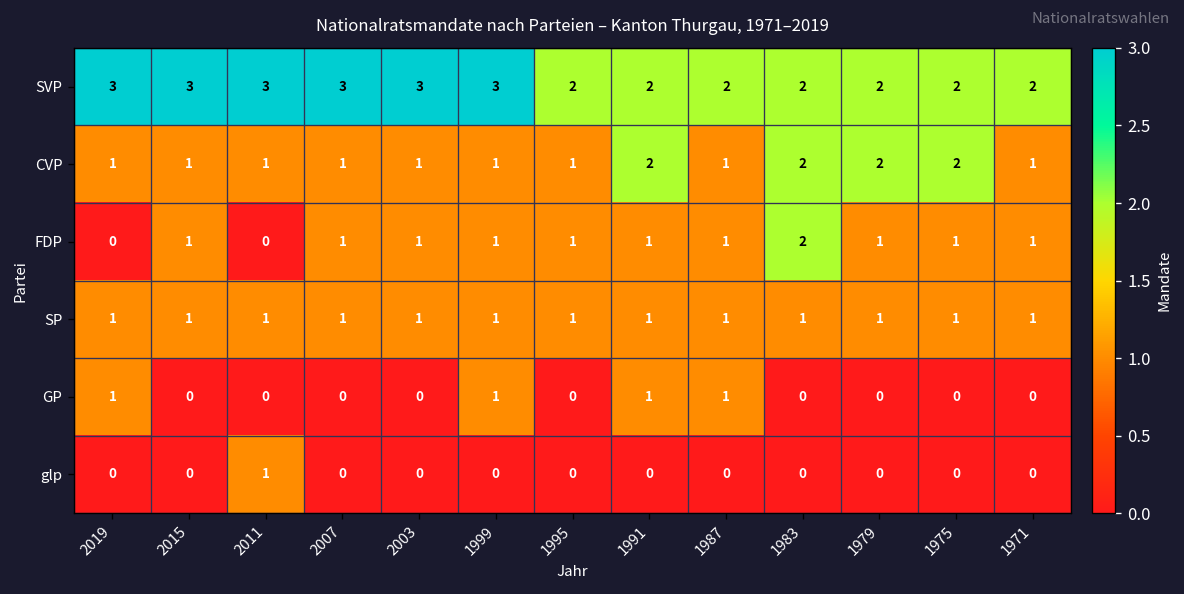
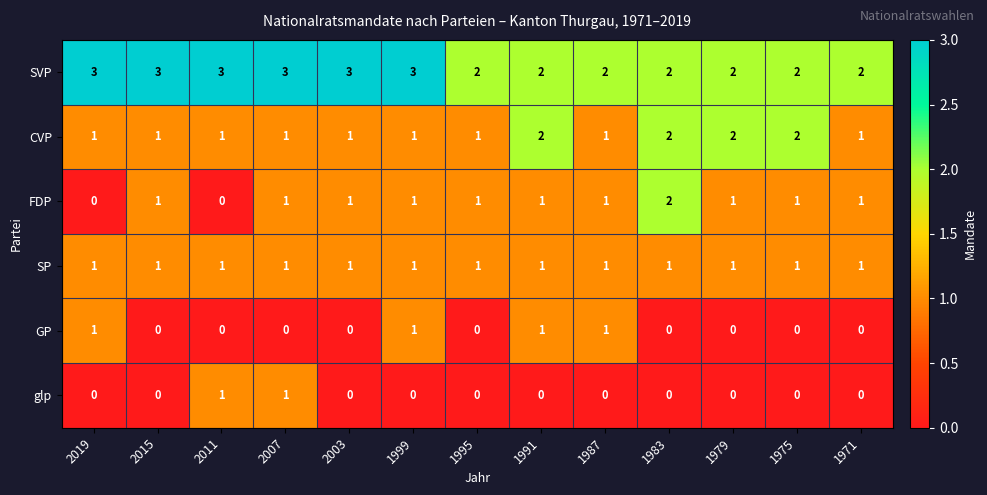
glp, 2007: 0 -> 1
